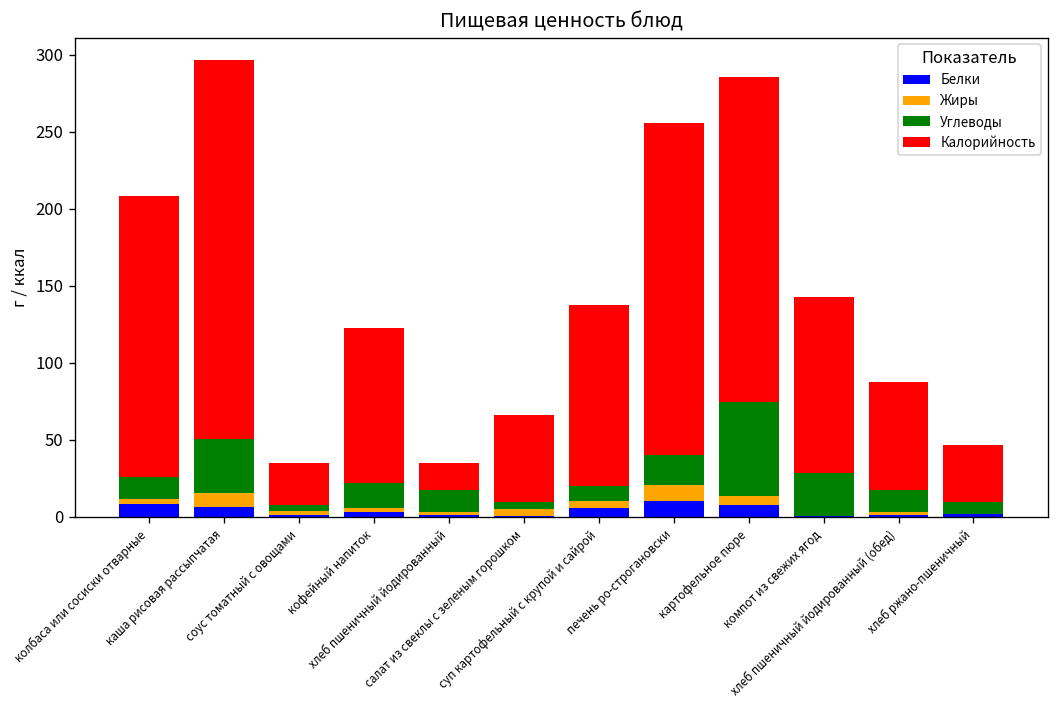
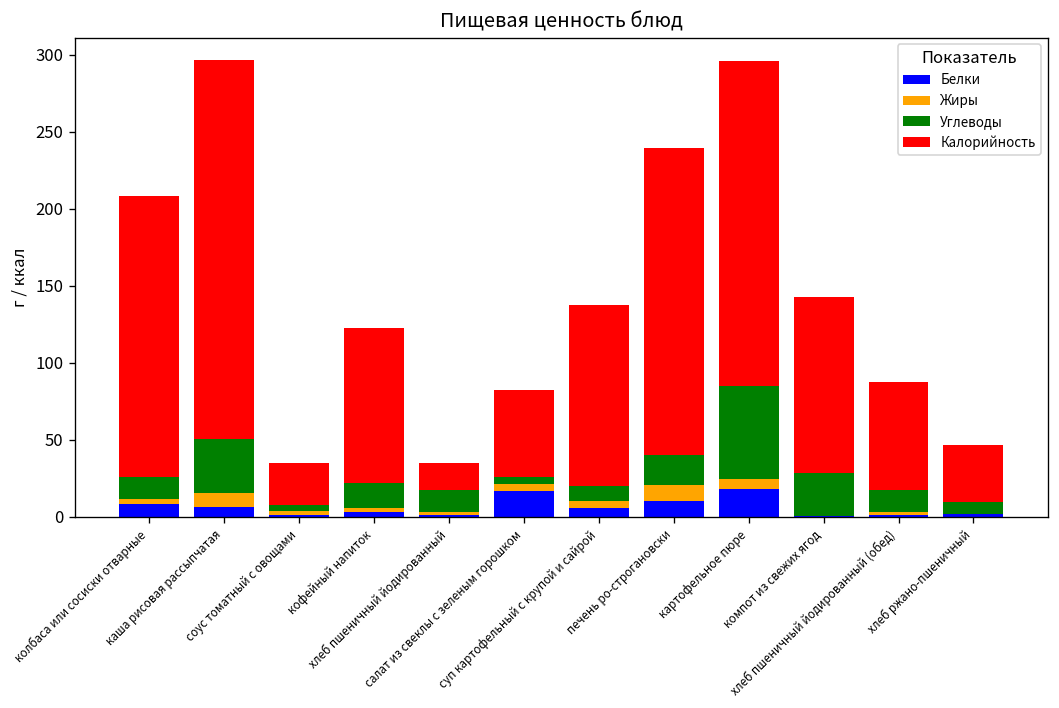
Белки, салат из свеклы с зеленым горошком: 0 -> 16
Калорийность, печень ро-строгановски: 215 -> 199
Белки, картофельное пюре: 8 -> 18
